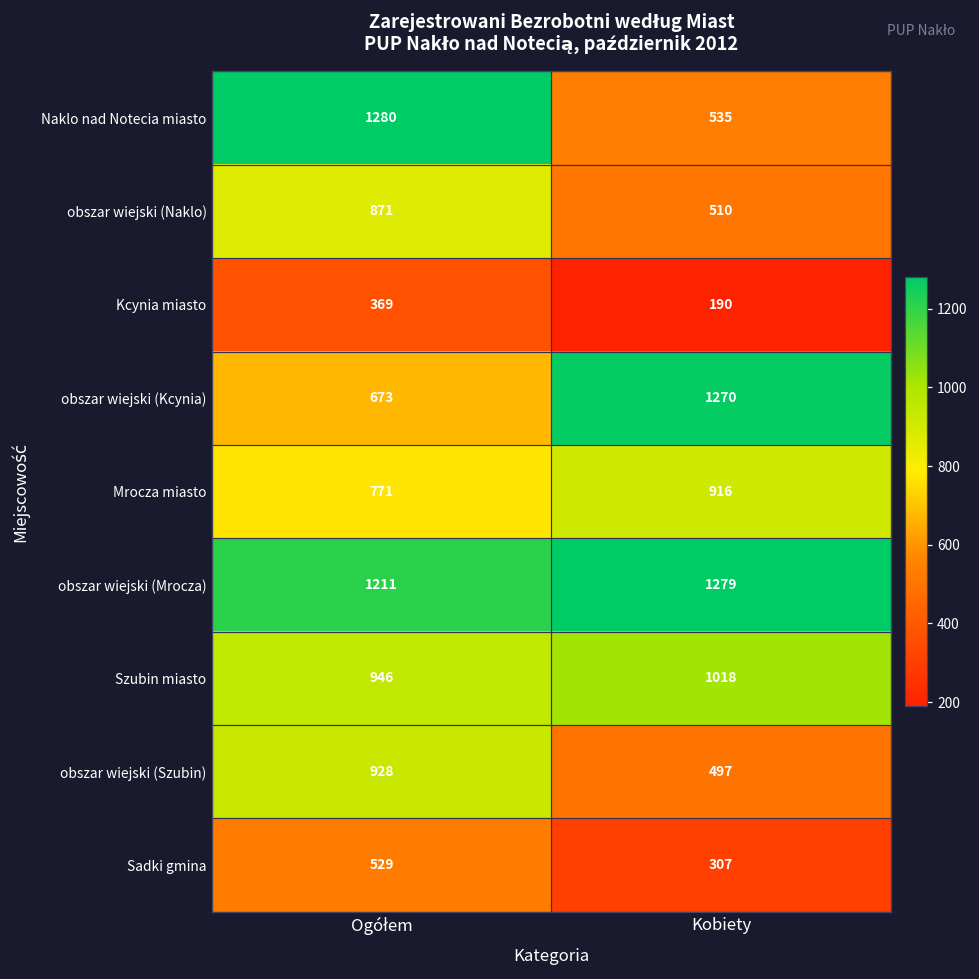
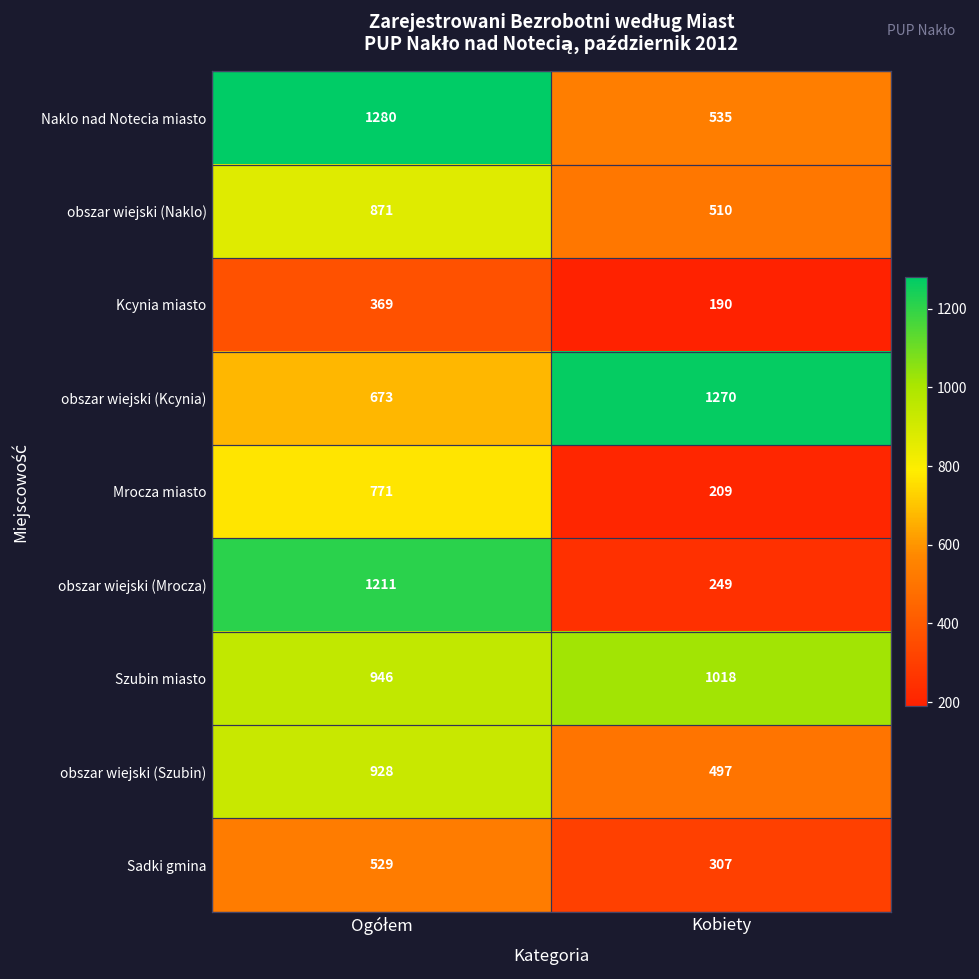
Mrocza miasto, Kobiety: 916 -> 209
obszar wiejski (Mrocza), Kobiety: 1279 -> 249
